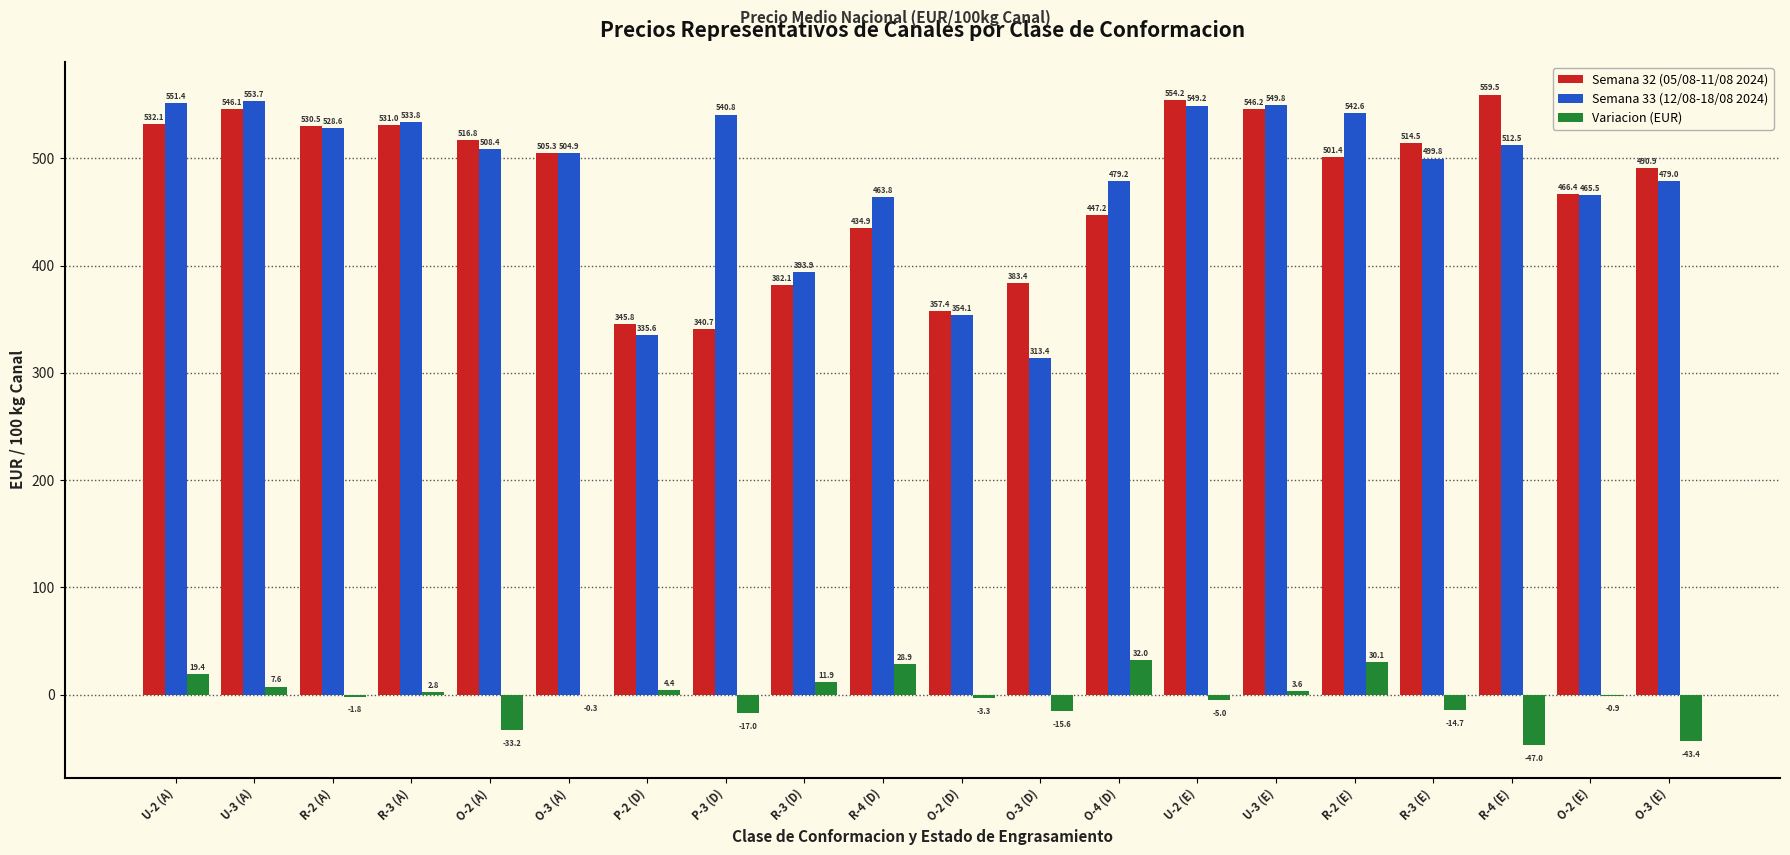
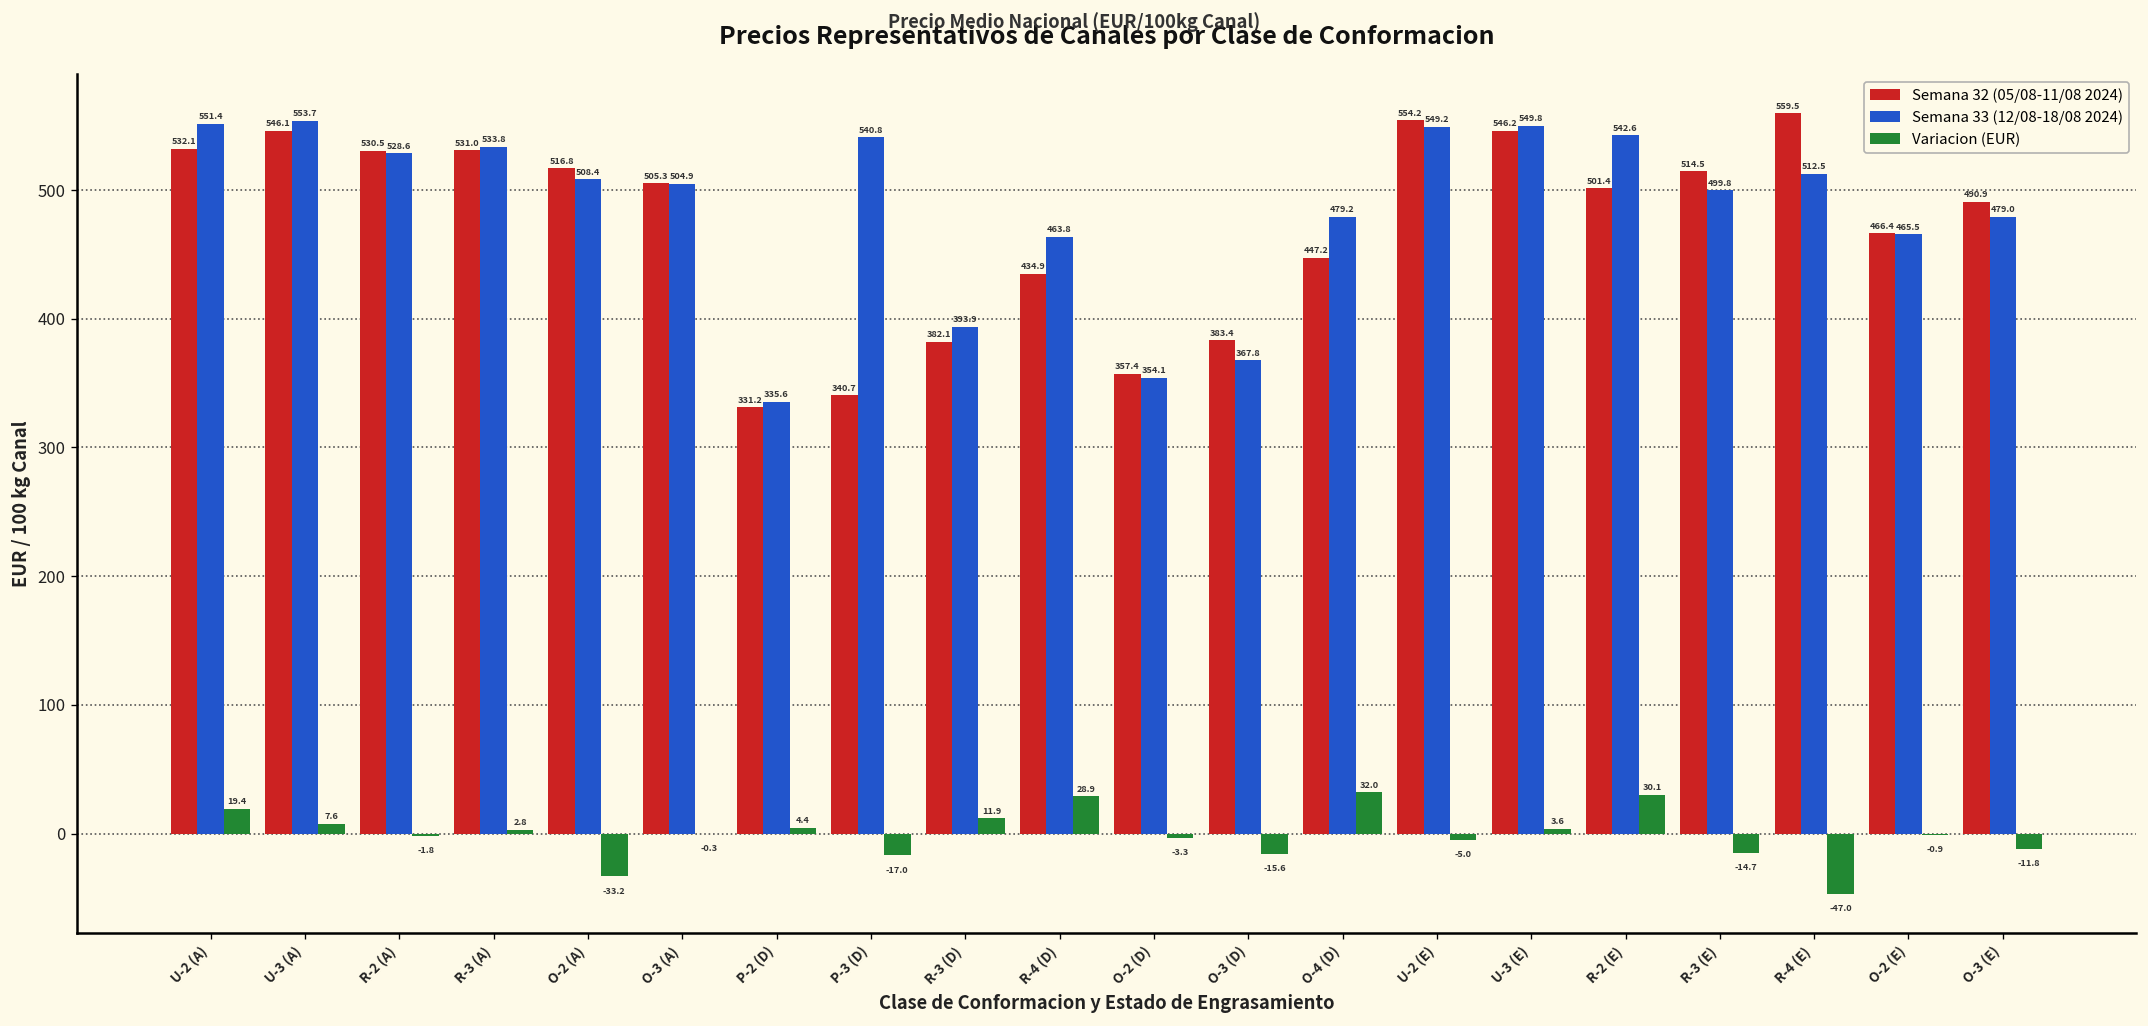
Semana 32 (05/08-11/08 2024), P-2 (D): 345.8 -> 331.2
Semana 33 (12/08-18/08 2024), O-3 (D): 313.4 -> 367.8
Variacion (EUR), O-3 (E): -43.4 -> -11.8
